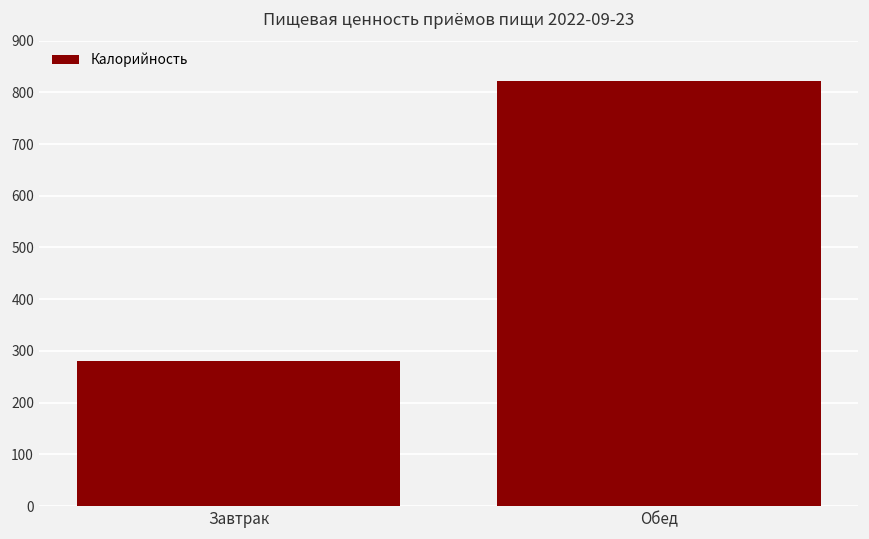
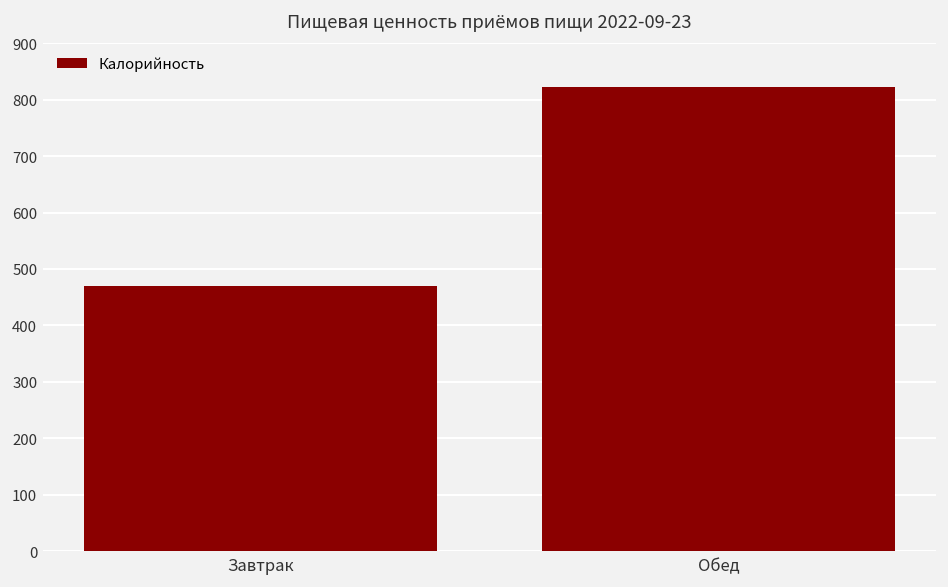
Завтрак: 280 -> 470
